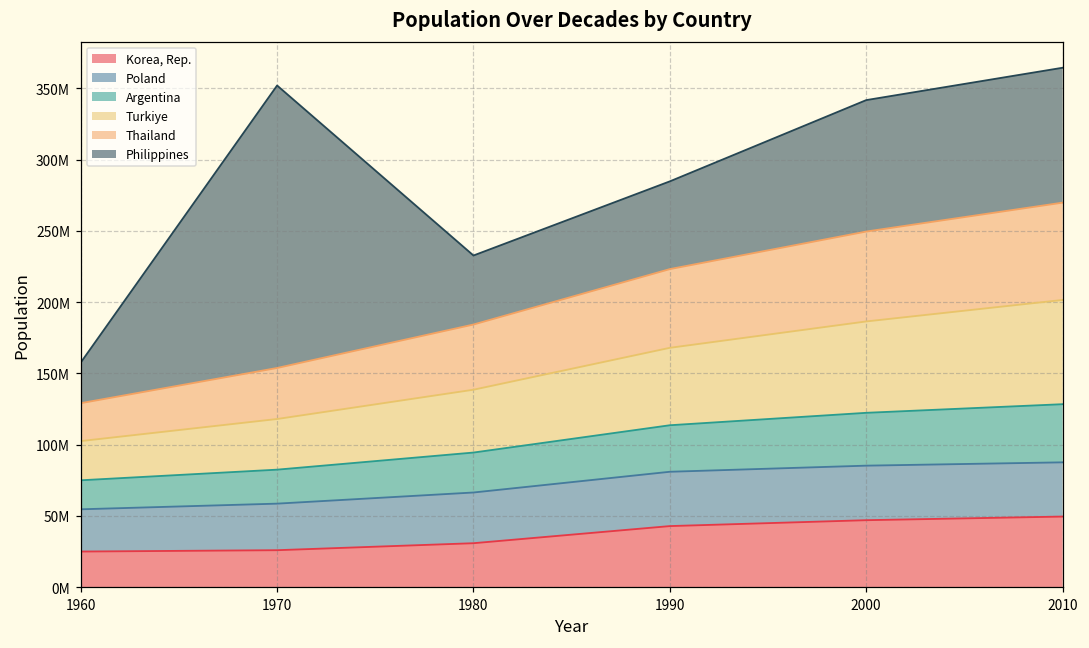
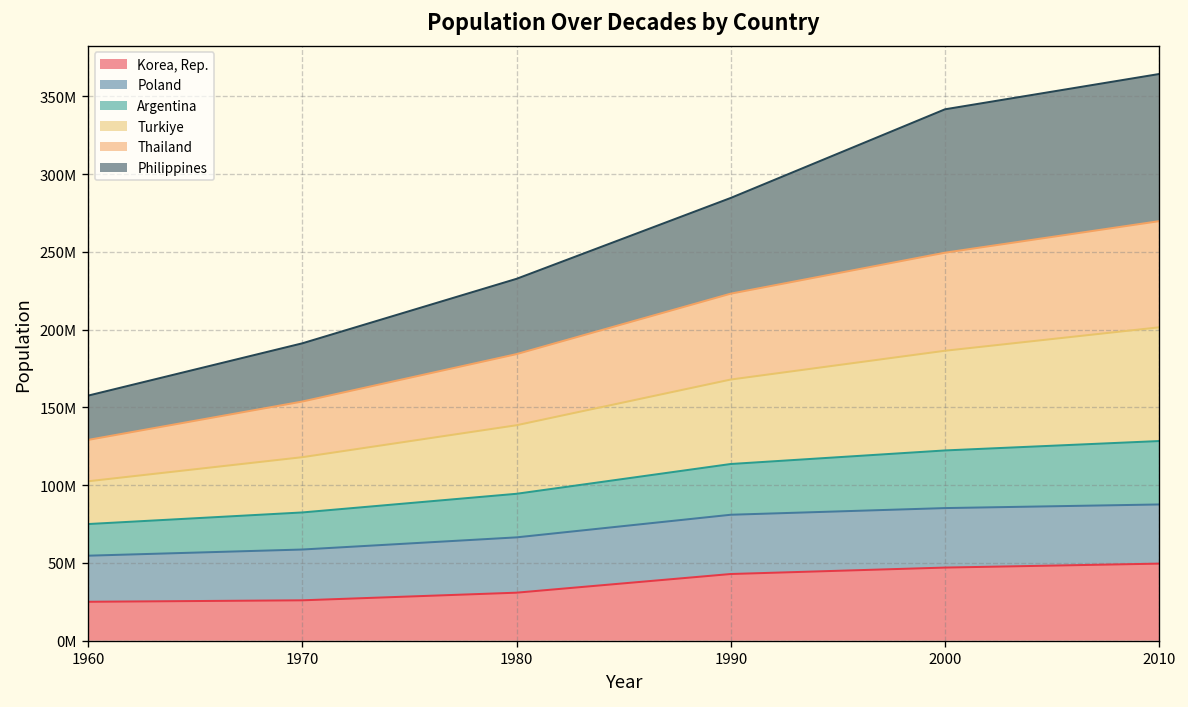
Philippines, 1970: 198000000 -> 37000000
